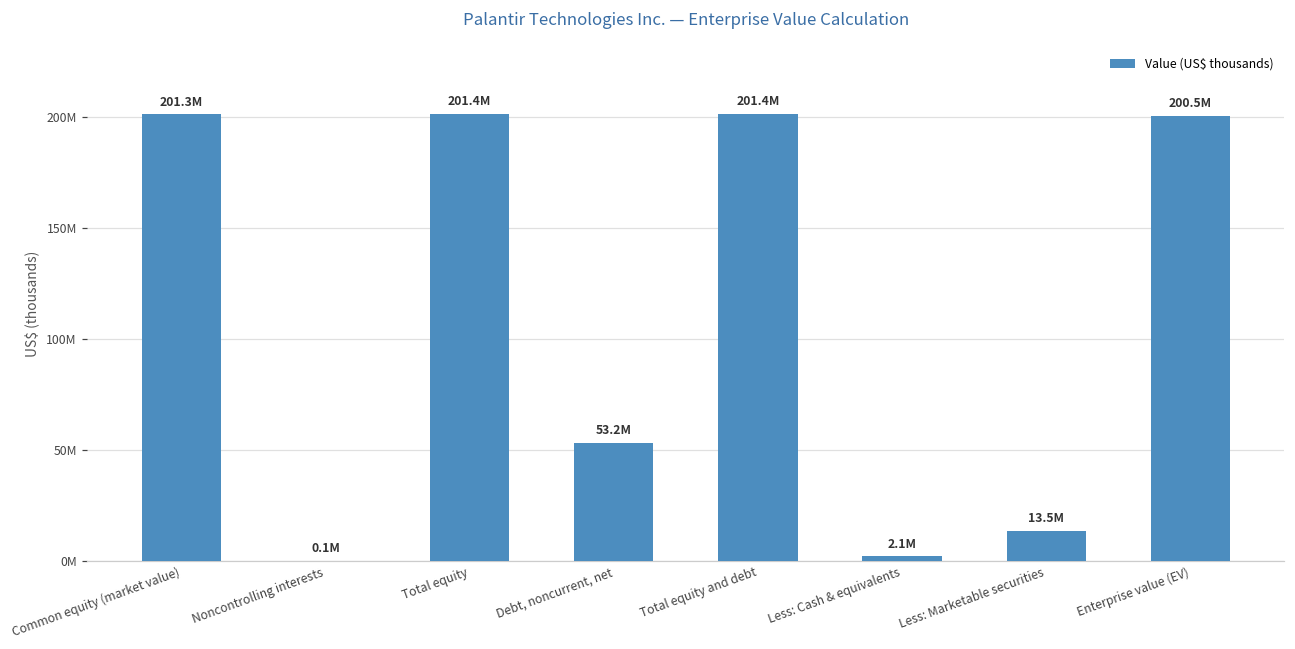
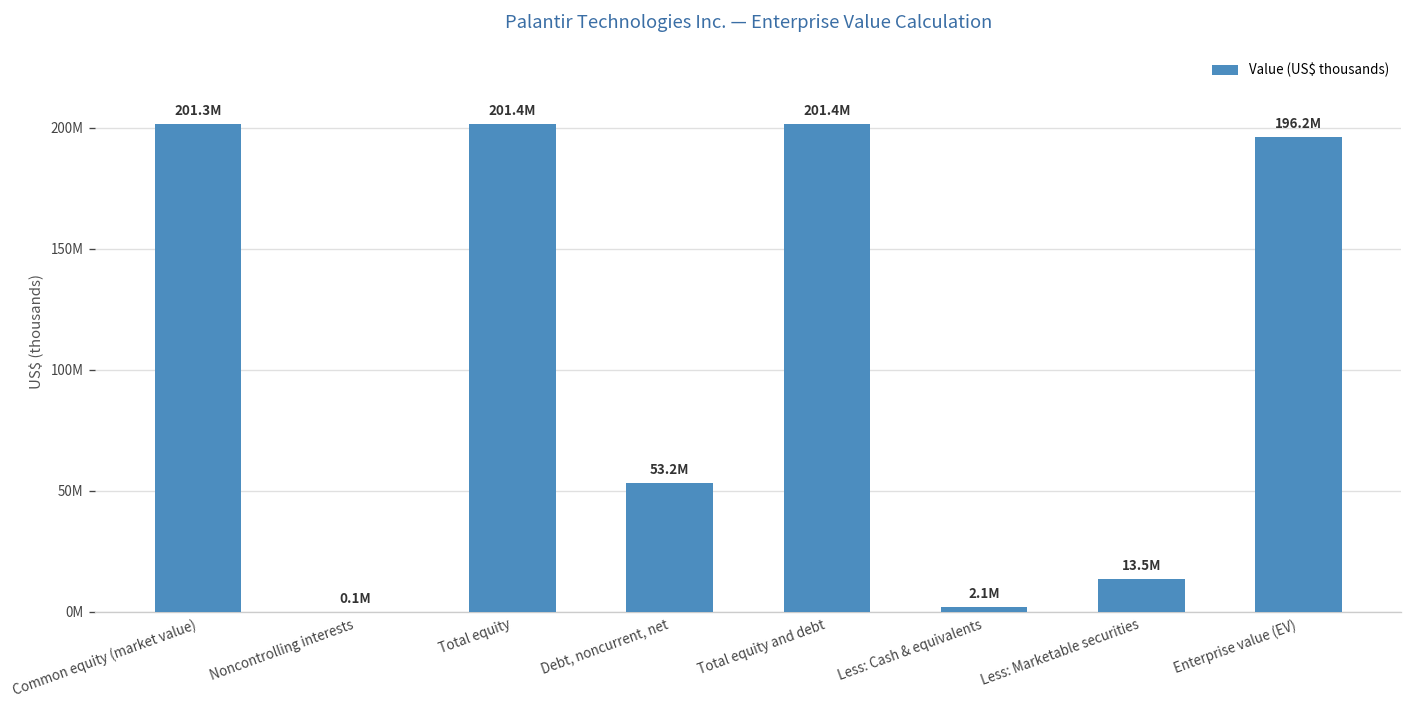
Enterprise value (EV): 200.5M -> 196.2M
